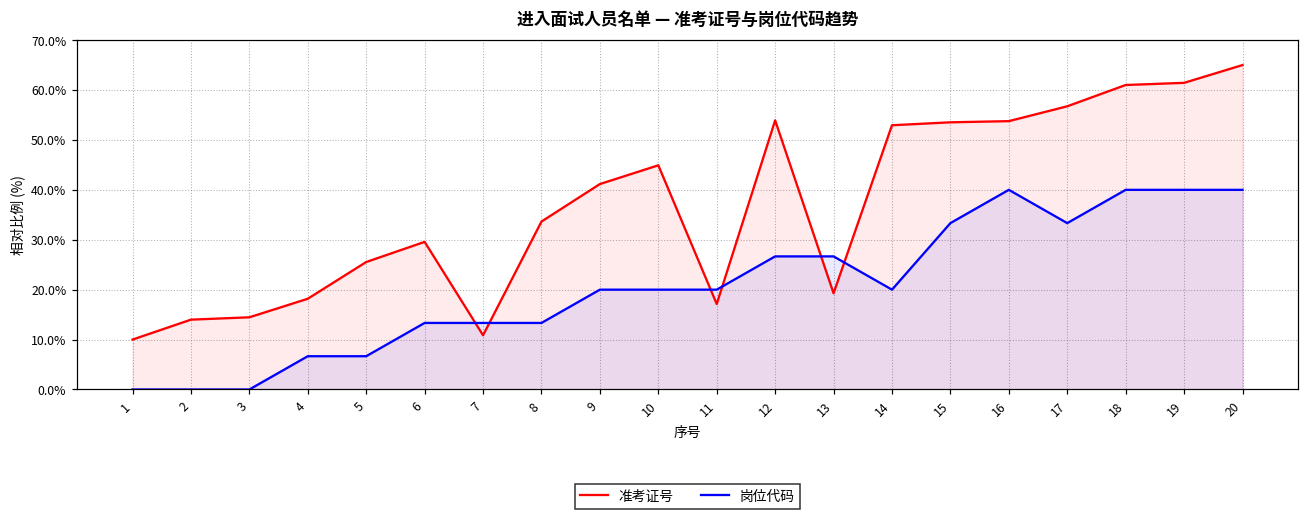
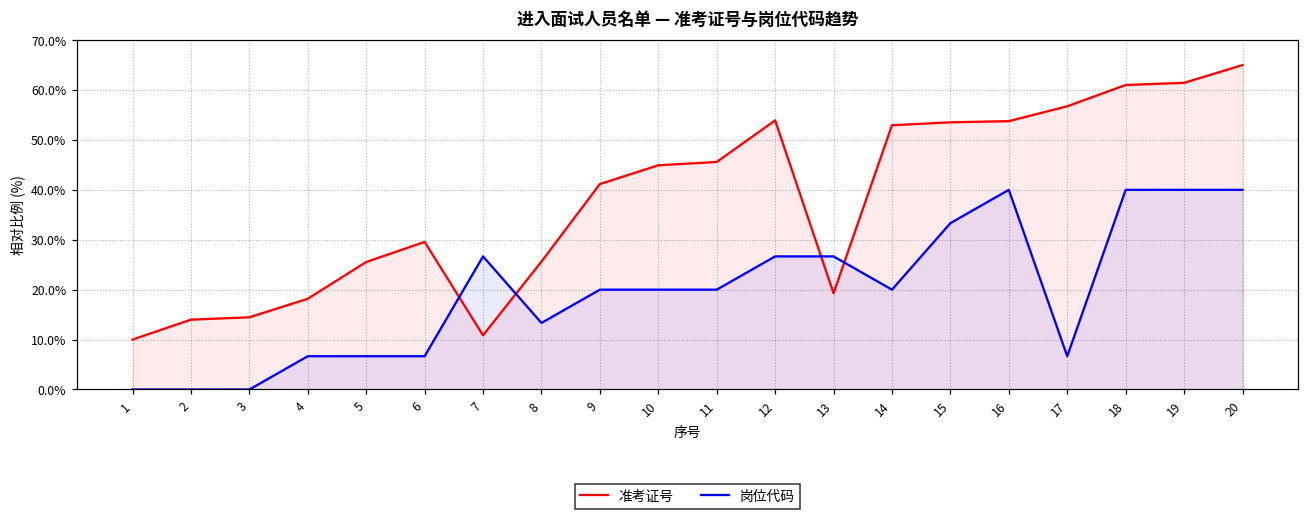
岗位代码, 6: 13% -> 7%
岗位代码, 7: 13% -> 27%
准考证号, 8: 34% -> 26%
准考证号, 11: 17% -> 46%
岗位代码, 17: 33% -> 7%
